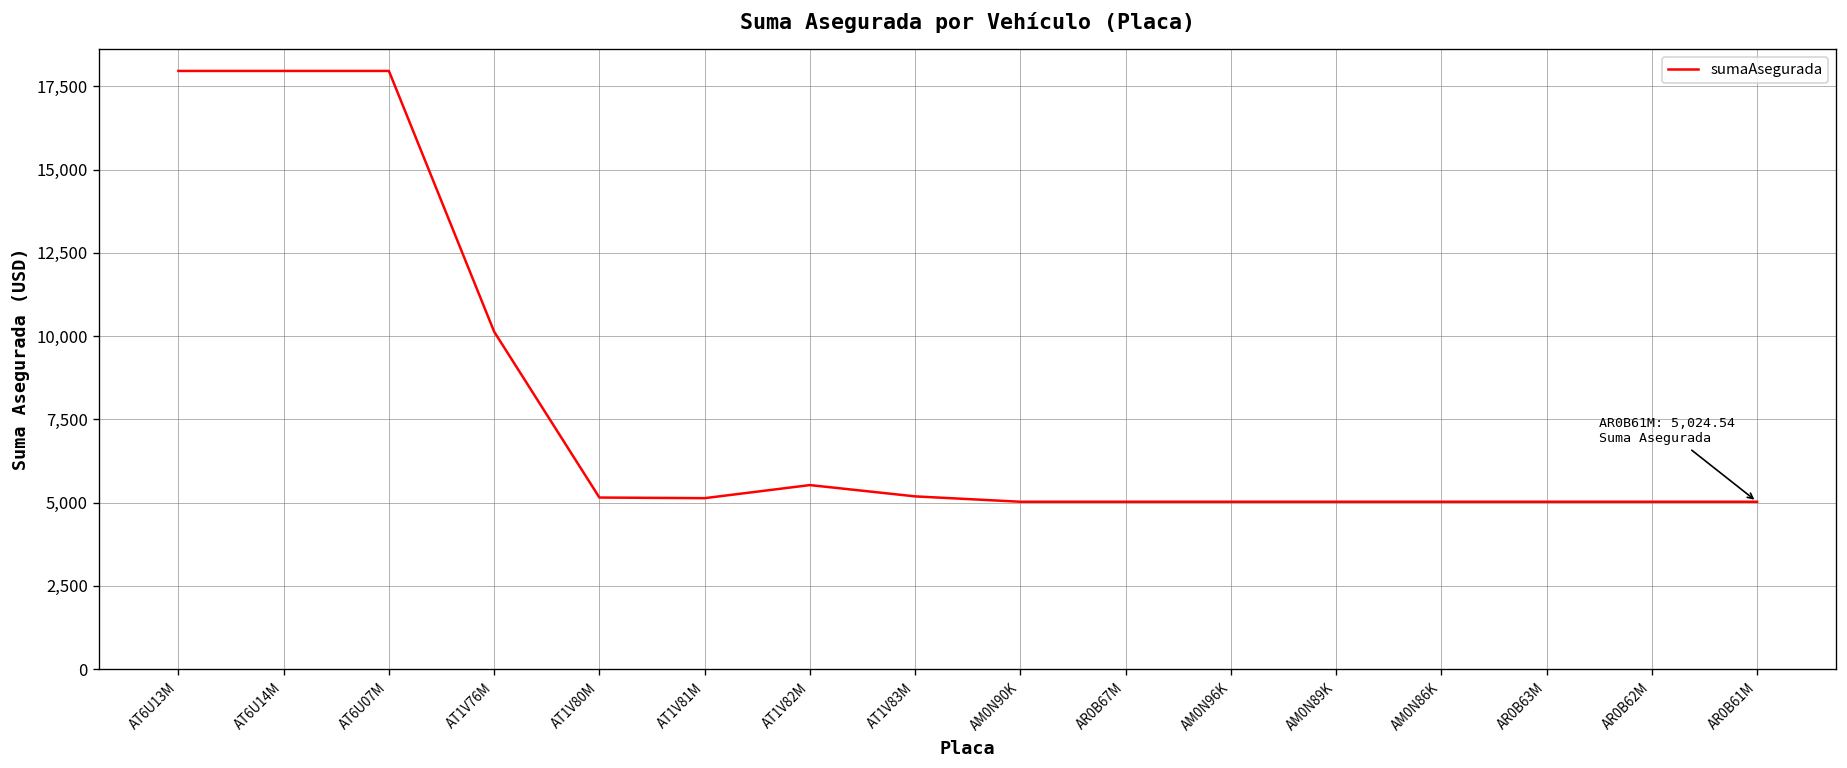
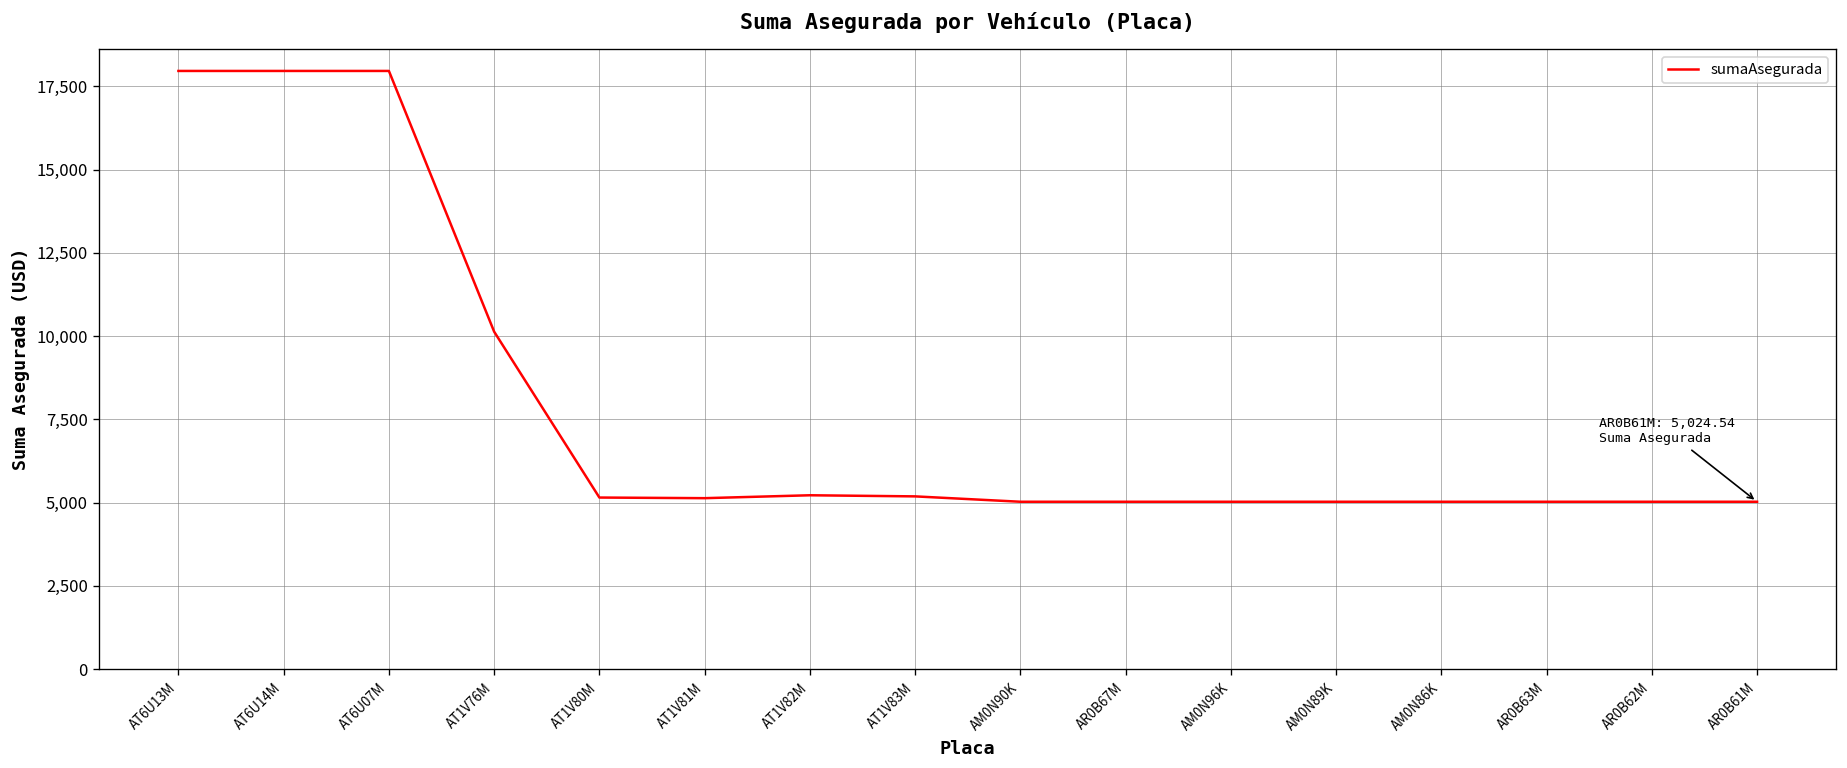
AT1V82M: 5,500 -> 5,200
